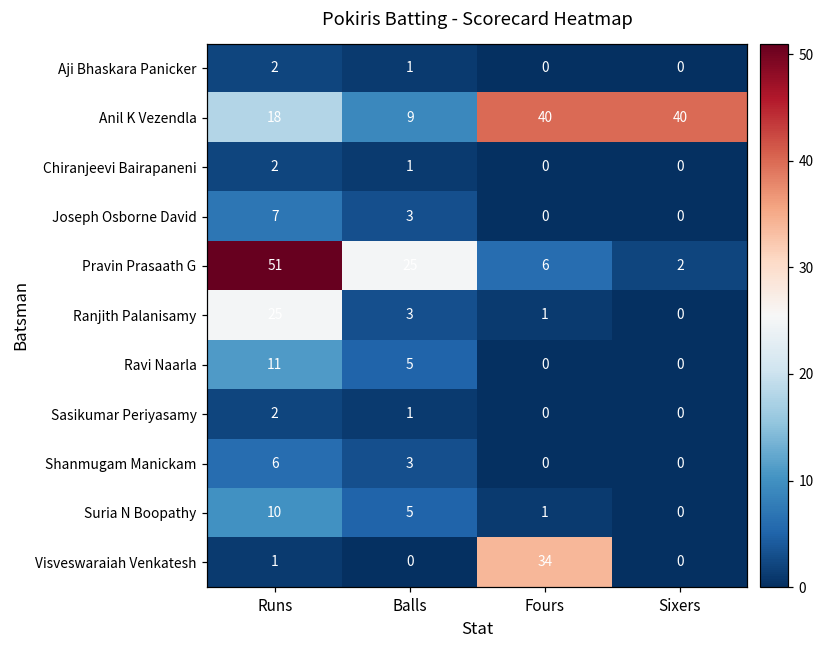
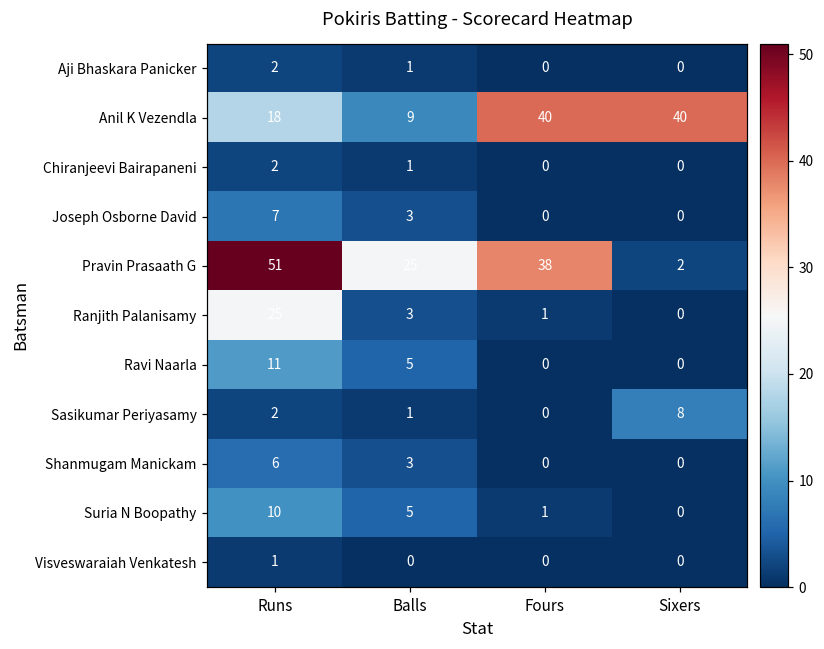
Pravin Prasaath G, Fours: 6 -> 38
Sasikumar Periyasamy, Sixers: 0 -> 8
Visveswaraiah Venkatesh, Fours: 34 -> 0
